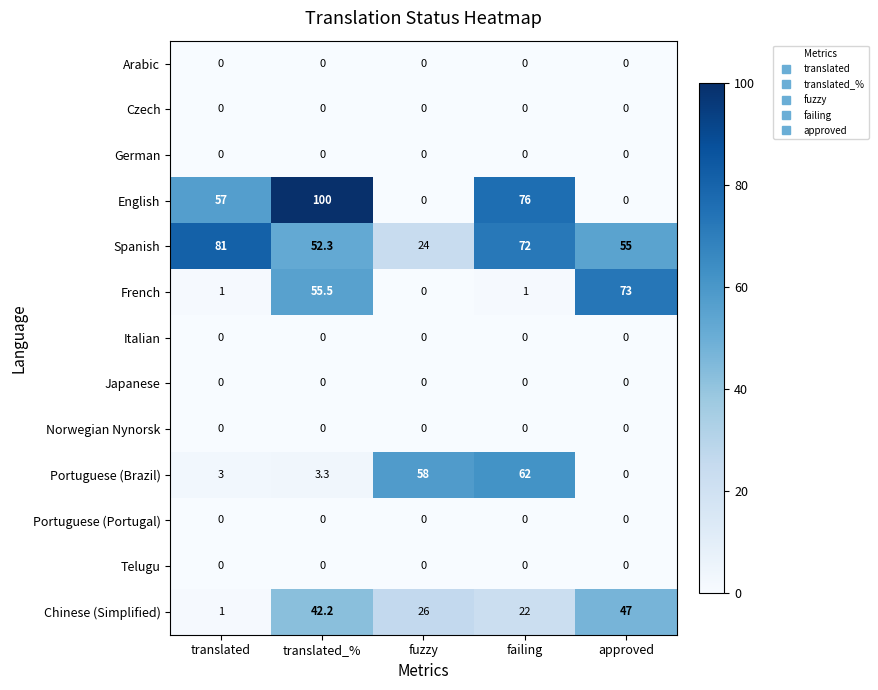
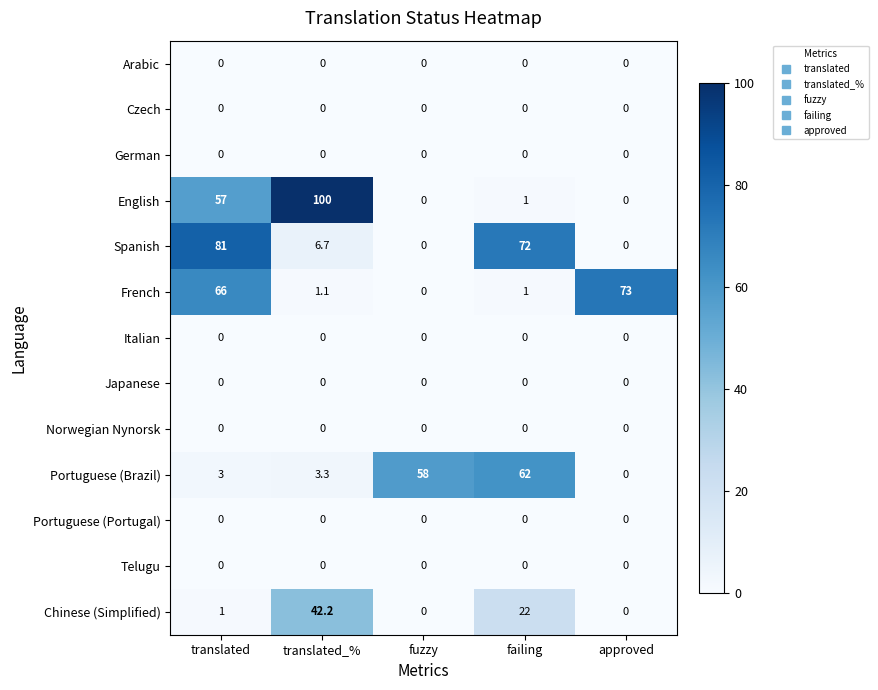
English, failing: 76 -> 1
Spanish, translated_%: 52.3 -> 6.7
Spanish, fuzzy: 24 -> 0
Spanish, approved: 55 -> 0
French, translated: 1 -> 66
French, translated_%: 55.5 -> 1.1
Chinese (Simplified), fuzzy: 26 -> 0
Chinese (Simplified), approved: 47 -> 0
